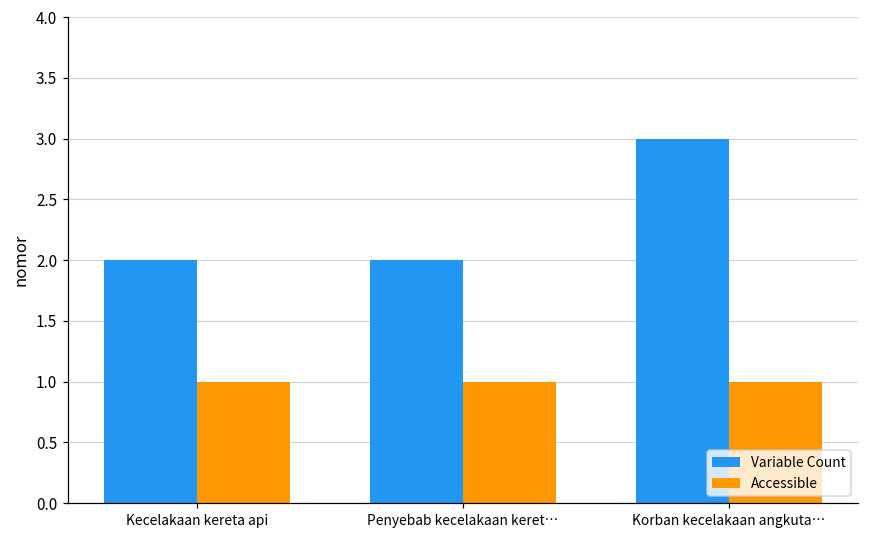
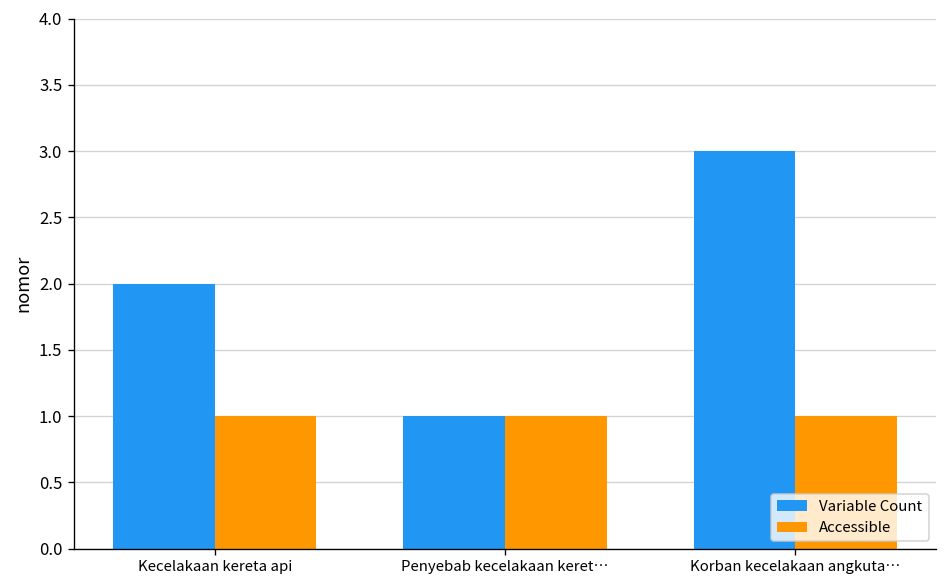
Variable Count, Penyebab kecelakaan keret…: 2 -> 1
